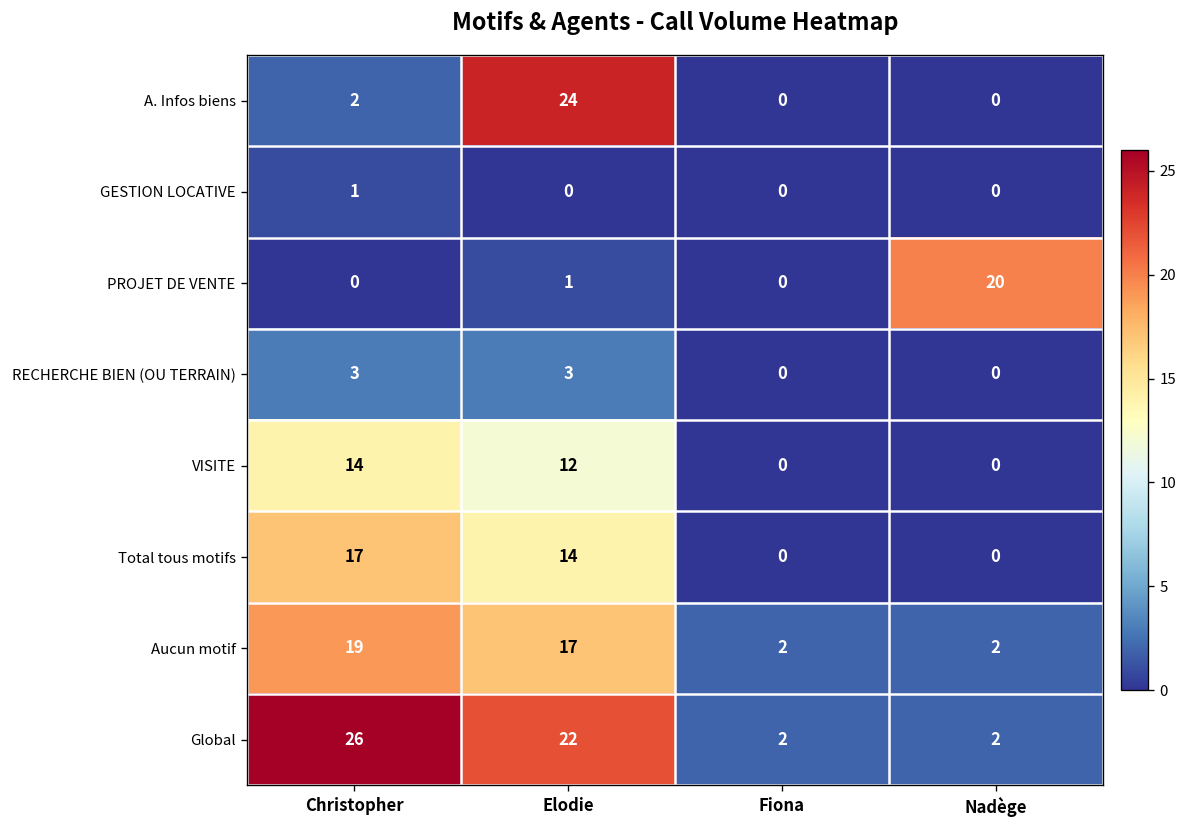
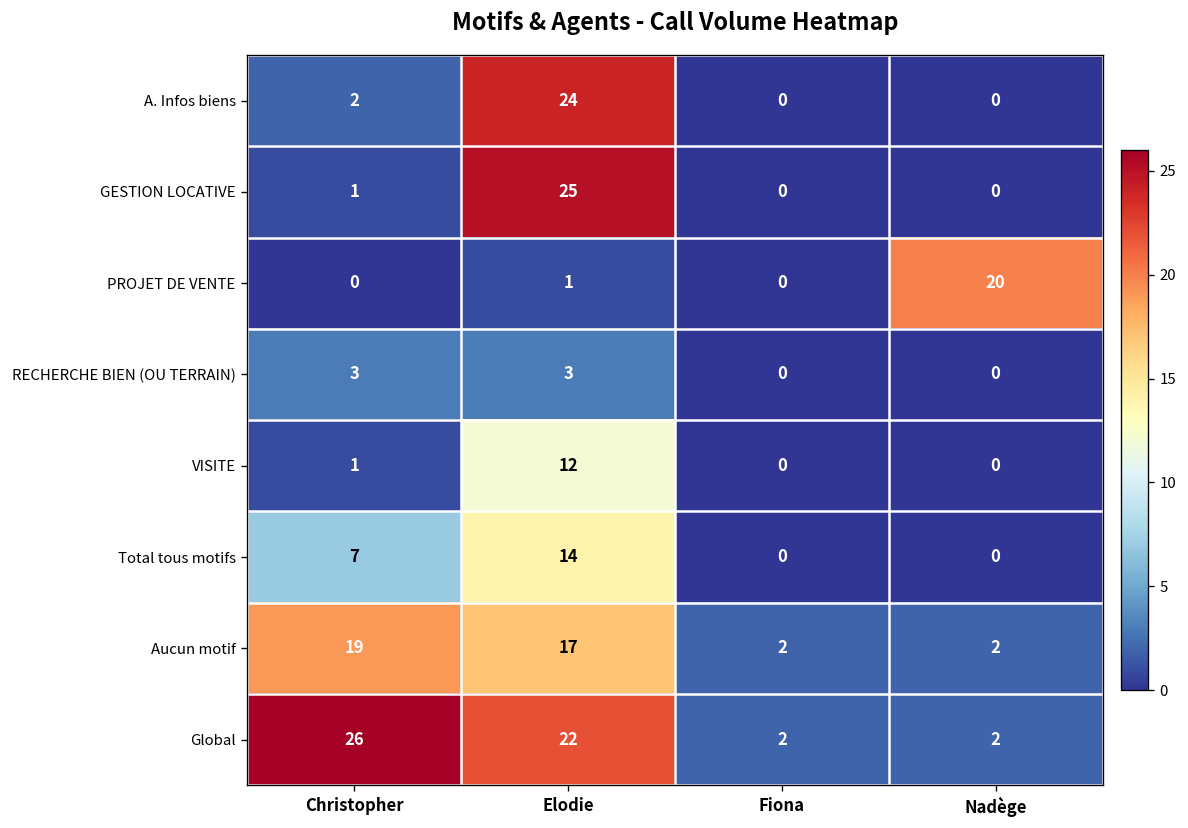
GESTION LOCATIVE, Elodie: 0 -> 25
VISITE, Christopher: 14 -> 1
Total tous motifs, Christopher: 17 -> 7
